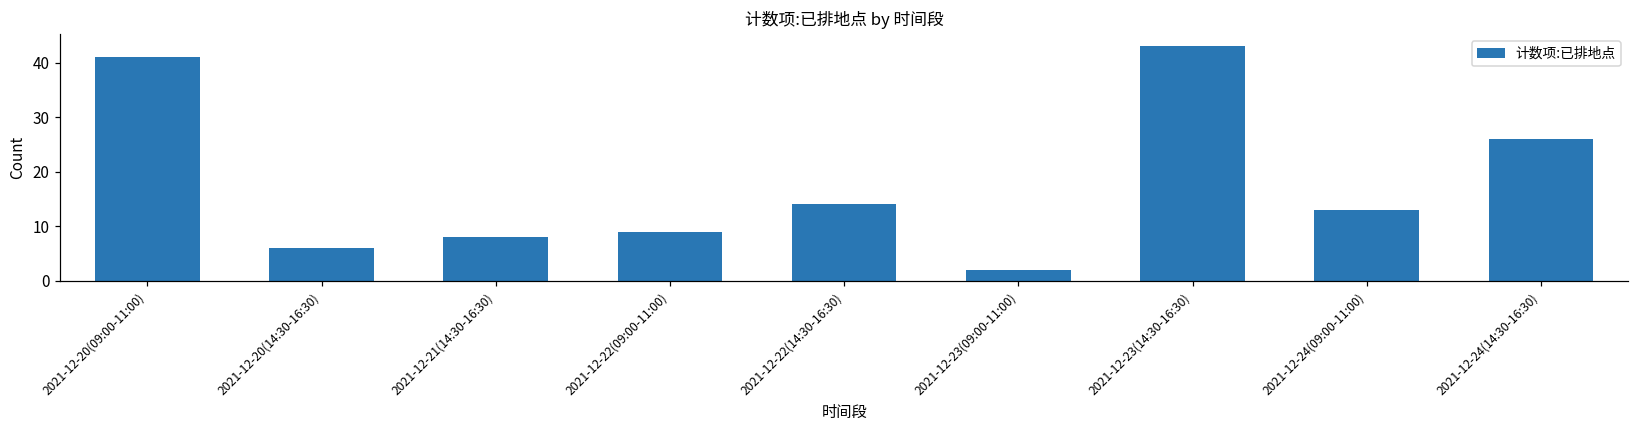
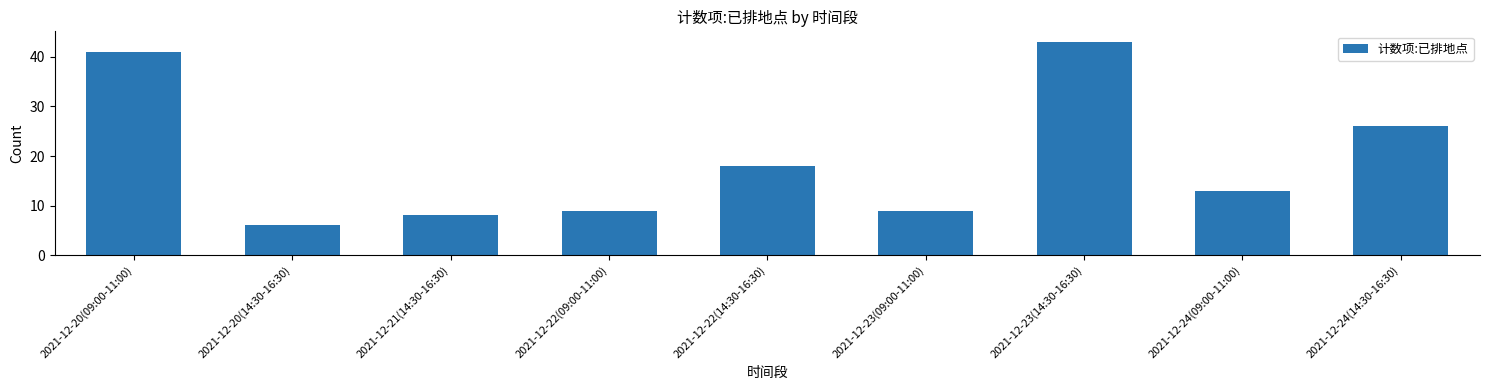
2021-12-22(14:30-16:30): 14 -> 18
2021-12-23(09:00-11:00): 2 -> 9
